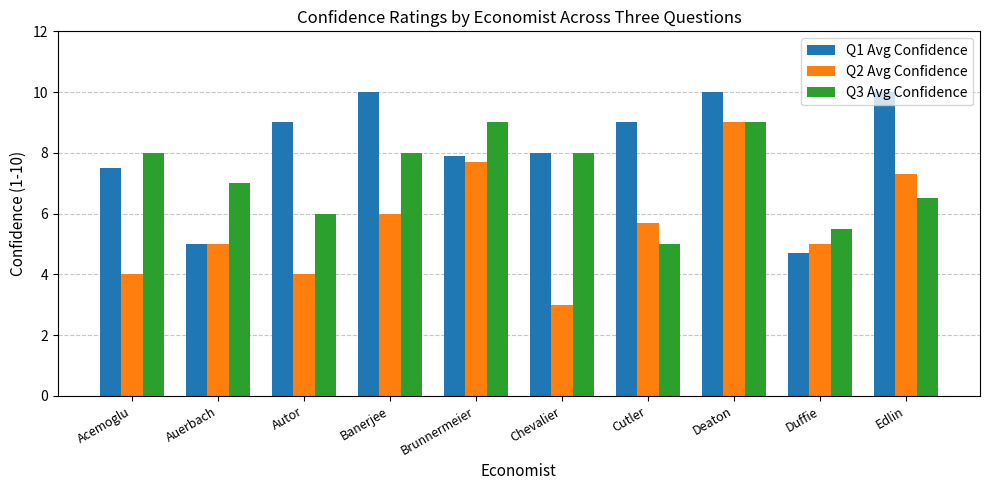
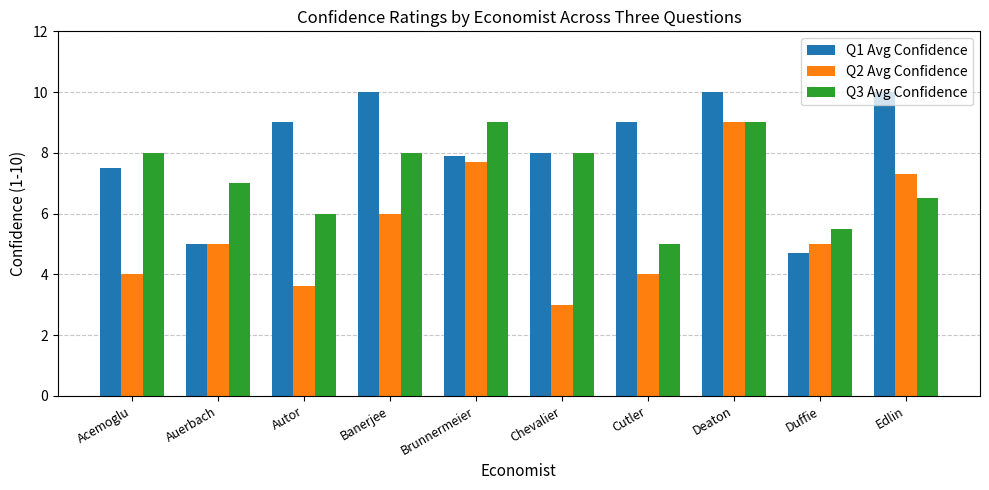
Q2 Avg Confidence, Autor: 4.0 -> 3.6
Q2 Avg Confidence, Cutler: 5.7 -> 4.0
